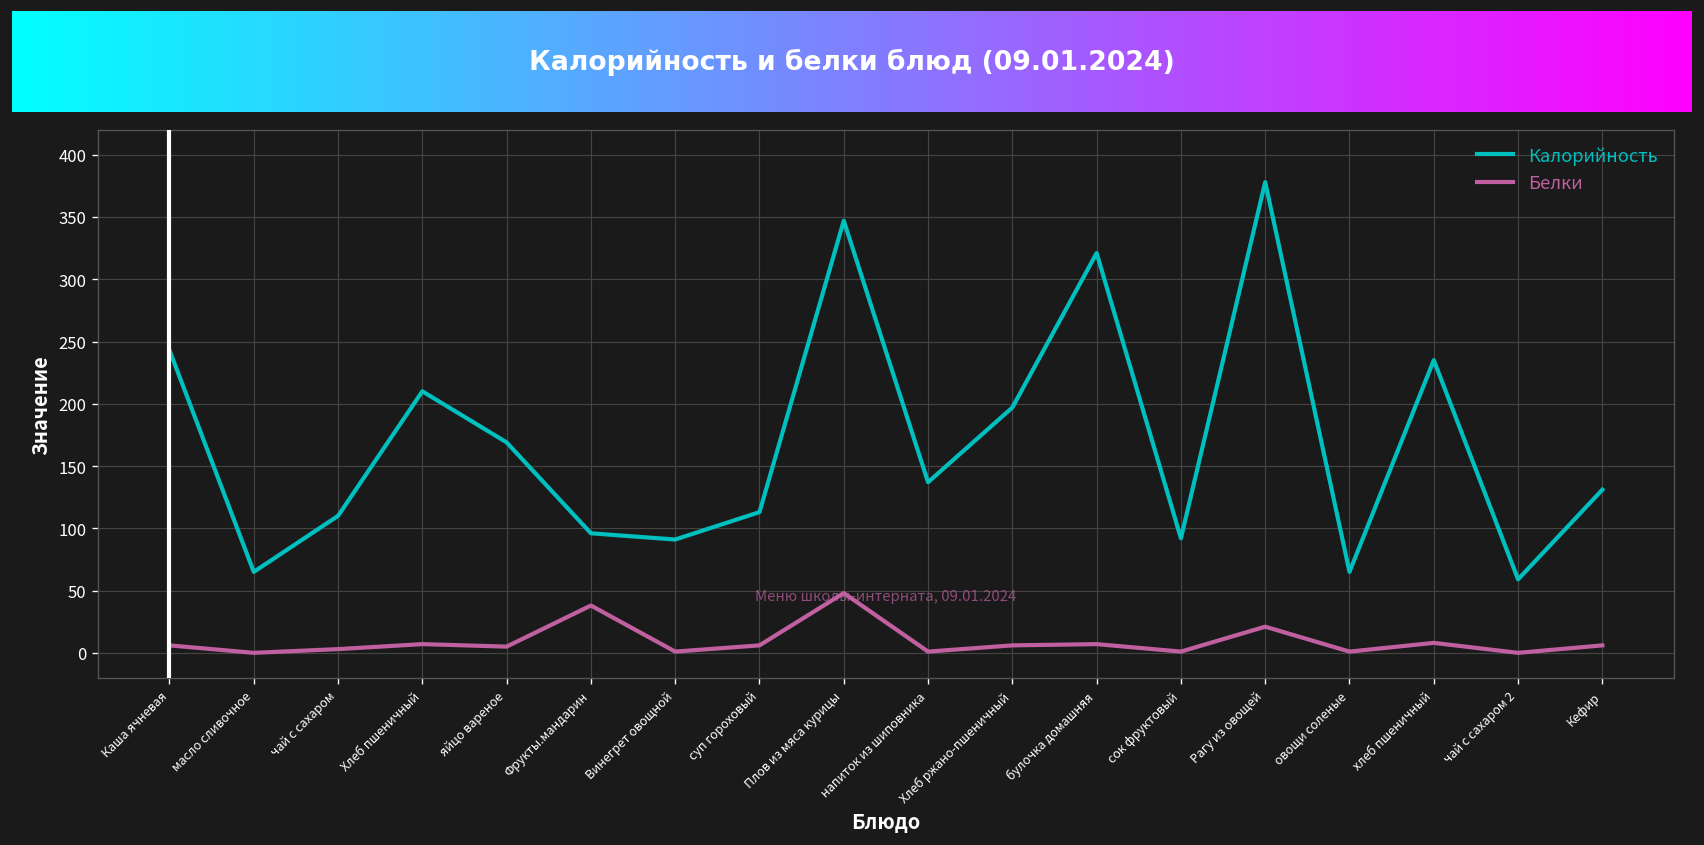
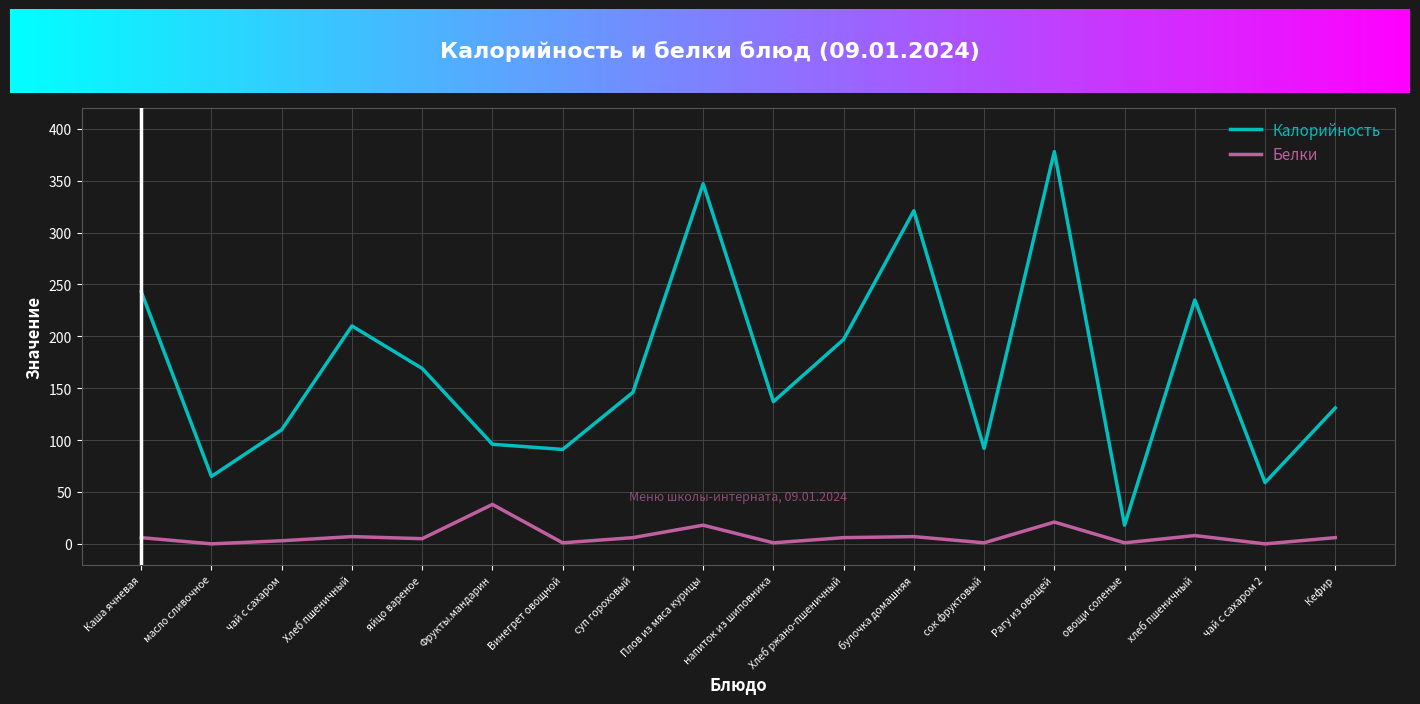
Калорийность, суп гороховый: 113 -> 146
Белки, Плов из мяса курицы: 48 -> 18
Калорийность, овощи соленые: 65 -> 18
